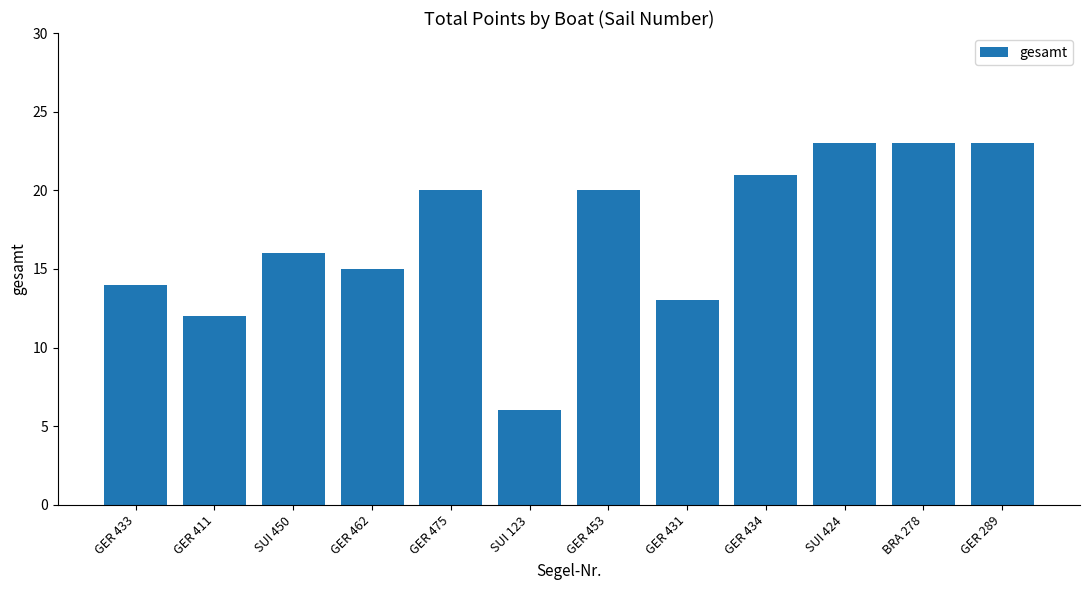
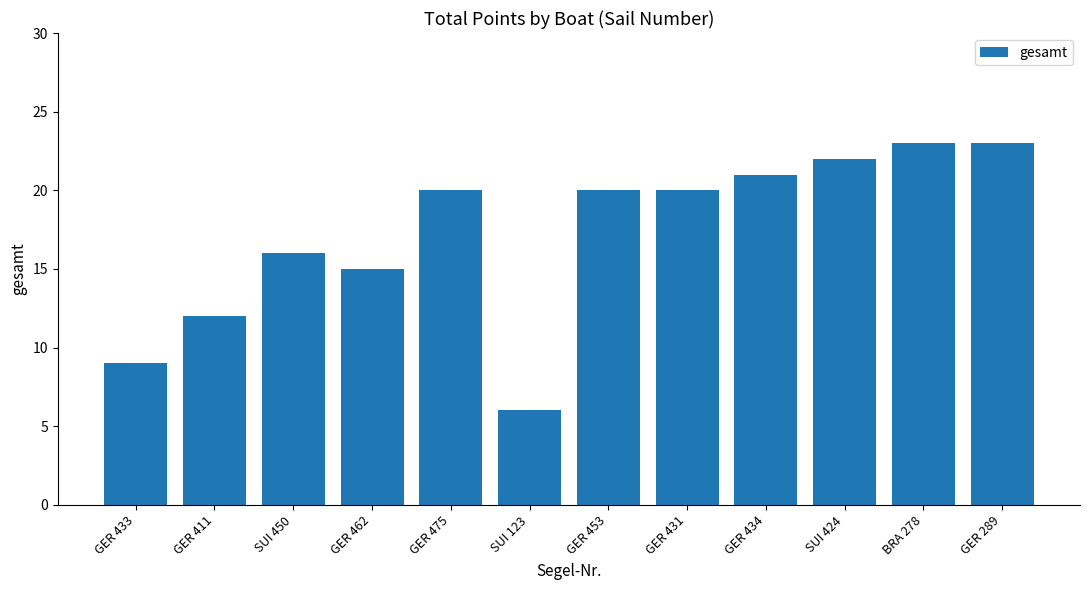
GER 433: 14 -> 9
GER 431: 13 -> 20
SUI 424: 23 -> 22
